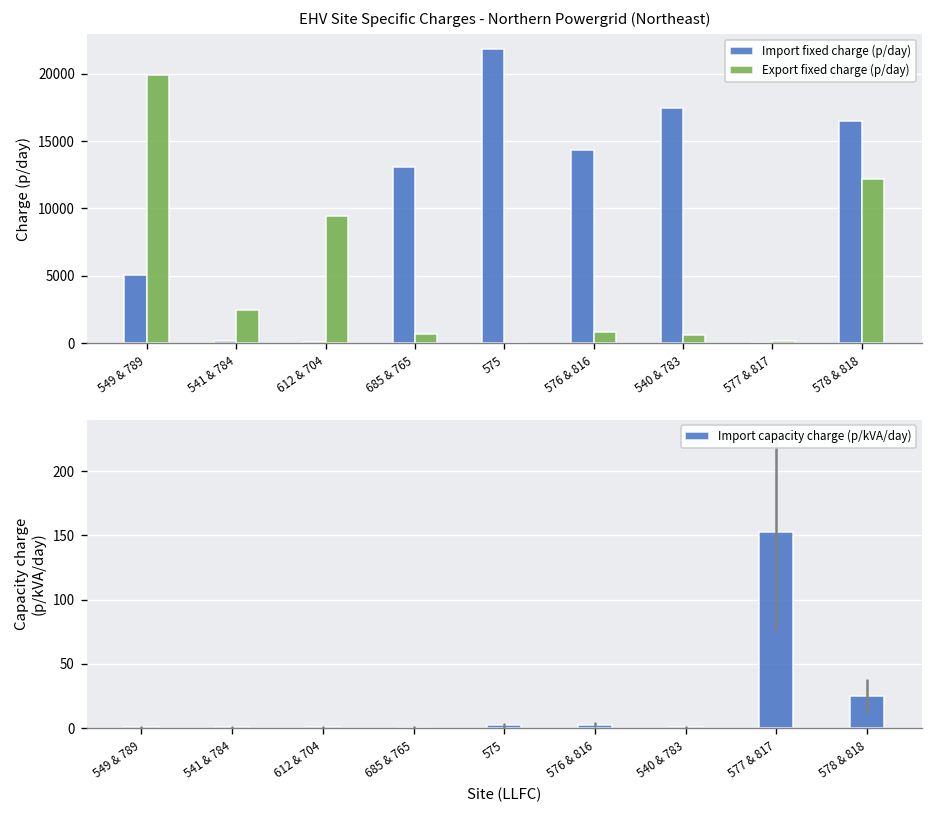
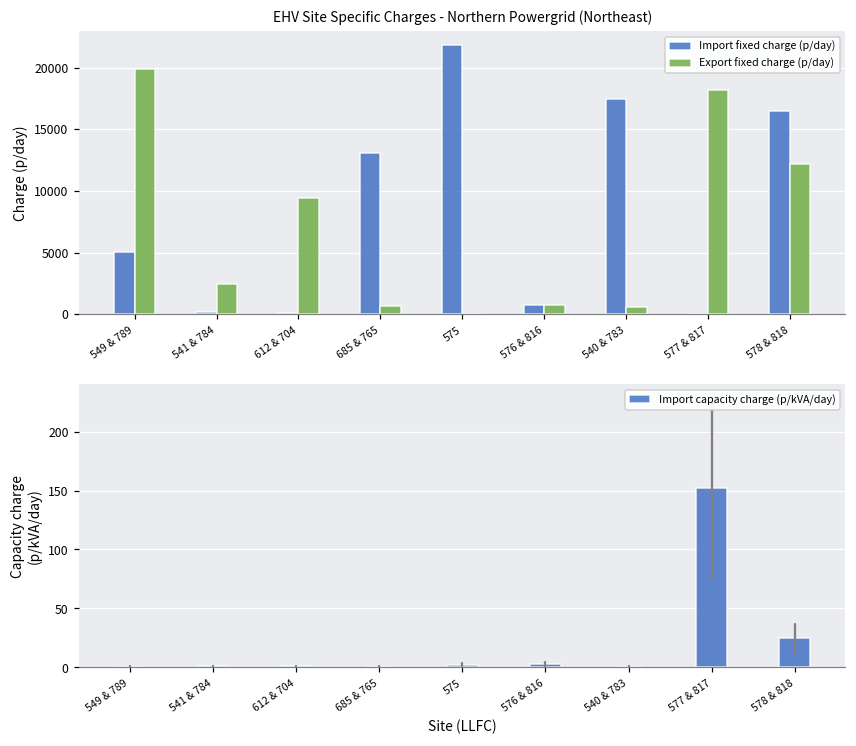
EHV Site Specific Charges - Northern Powergrid (Northeast), Import fixed charge (p/day), 576 & 816: 14300 -> 800
EHV Site Specific Charges - Northern Powergrid (Northeast), Export fixed charge (p/day), 577 & 817: 100 -> 18200
